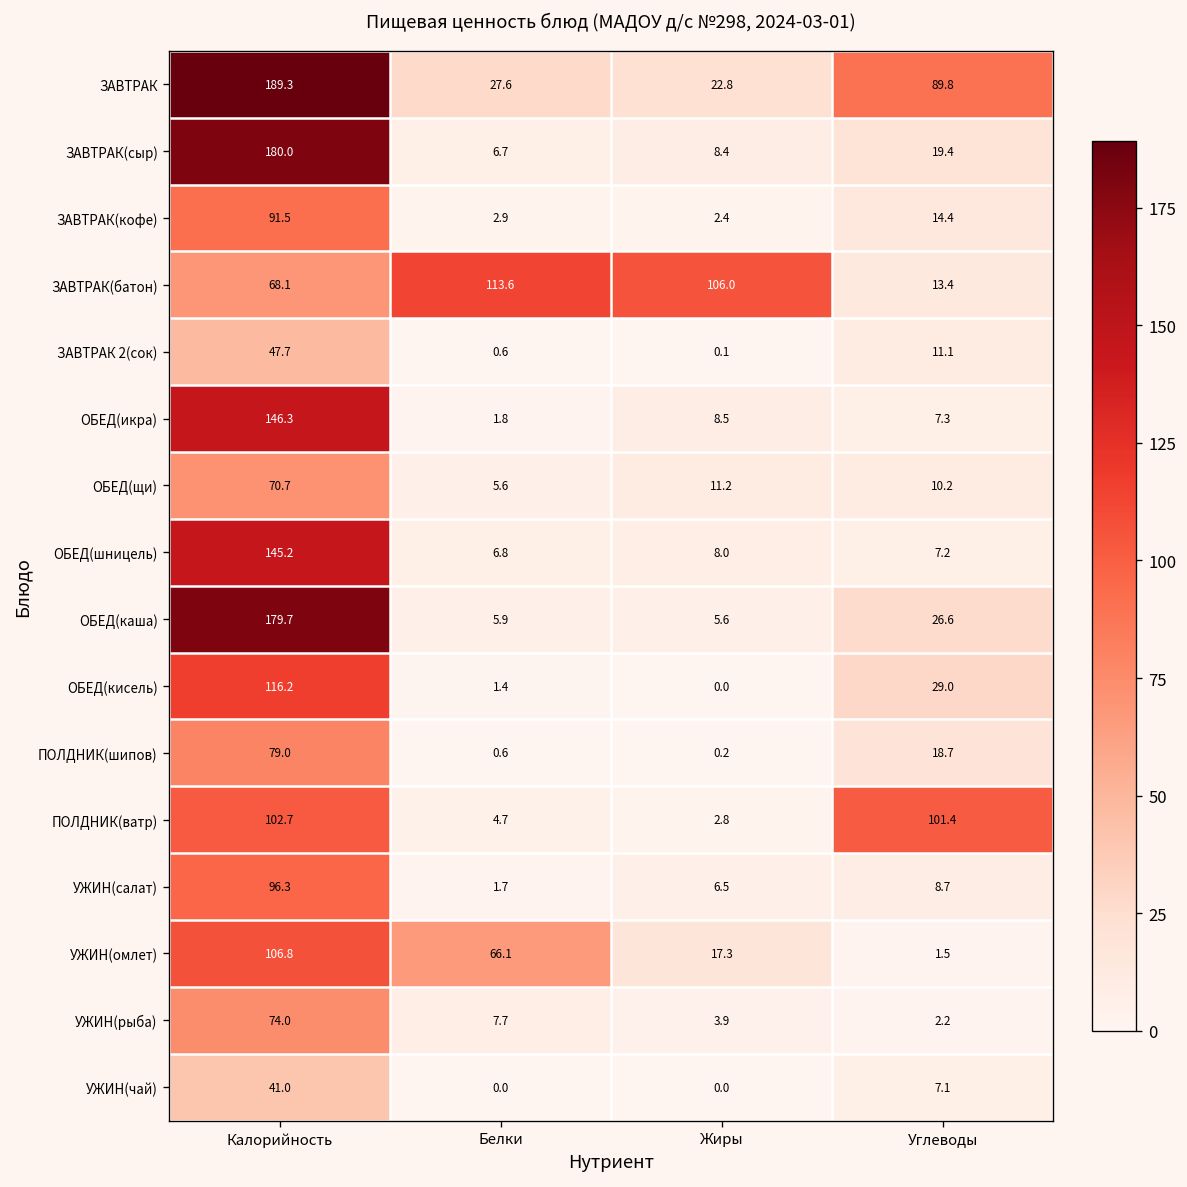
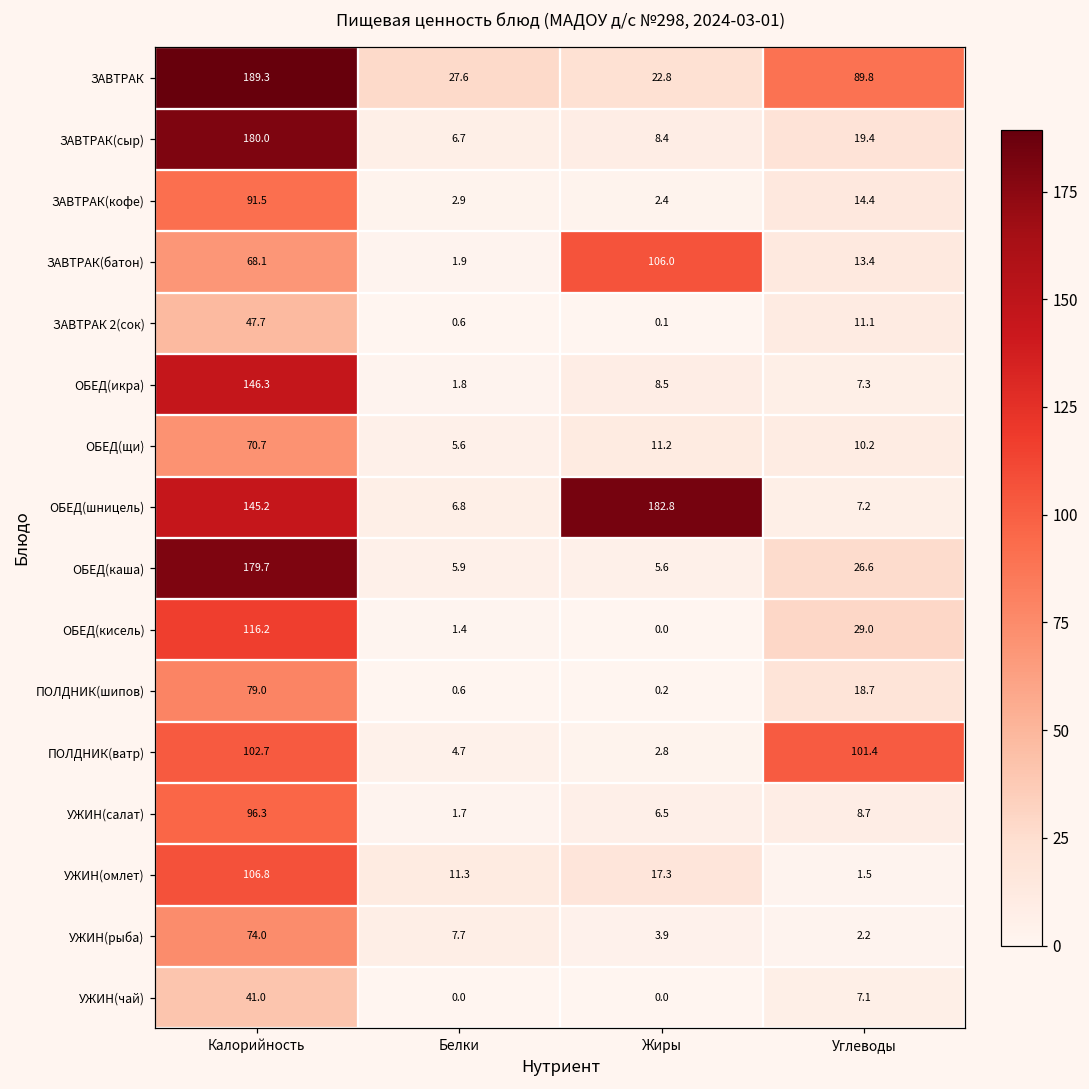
ЗАВТРАК(батон), Белки: 113.6 -> 1.9
ОБЕД(шницель), Жиры: 8.0 -> 182.8
УЖИН(омлет), Белки: 66.1 -> 11.3
